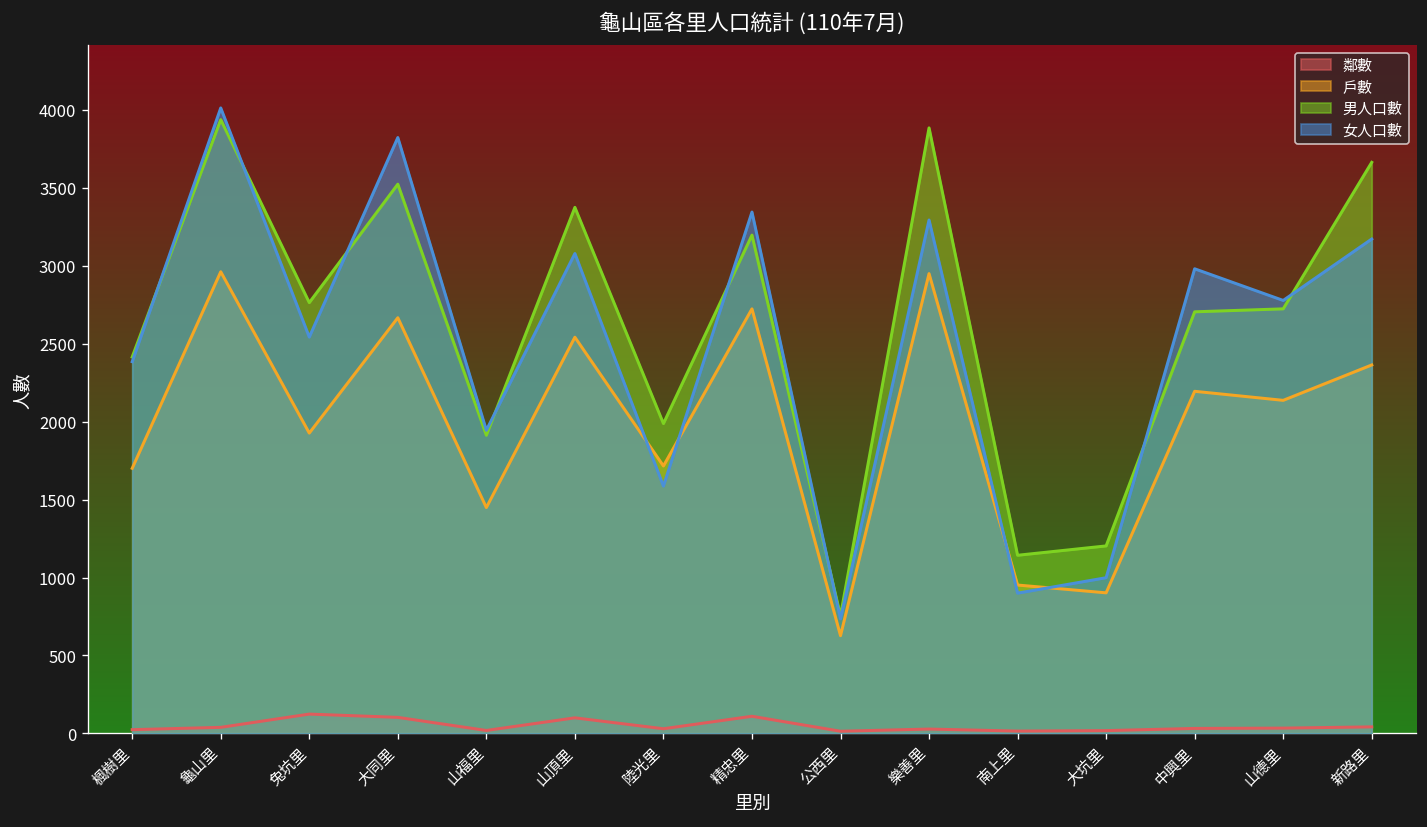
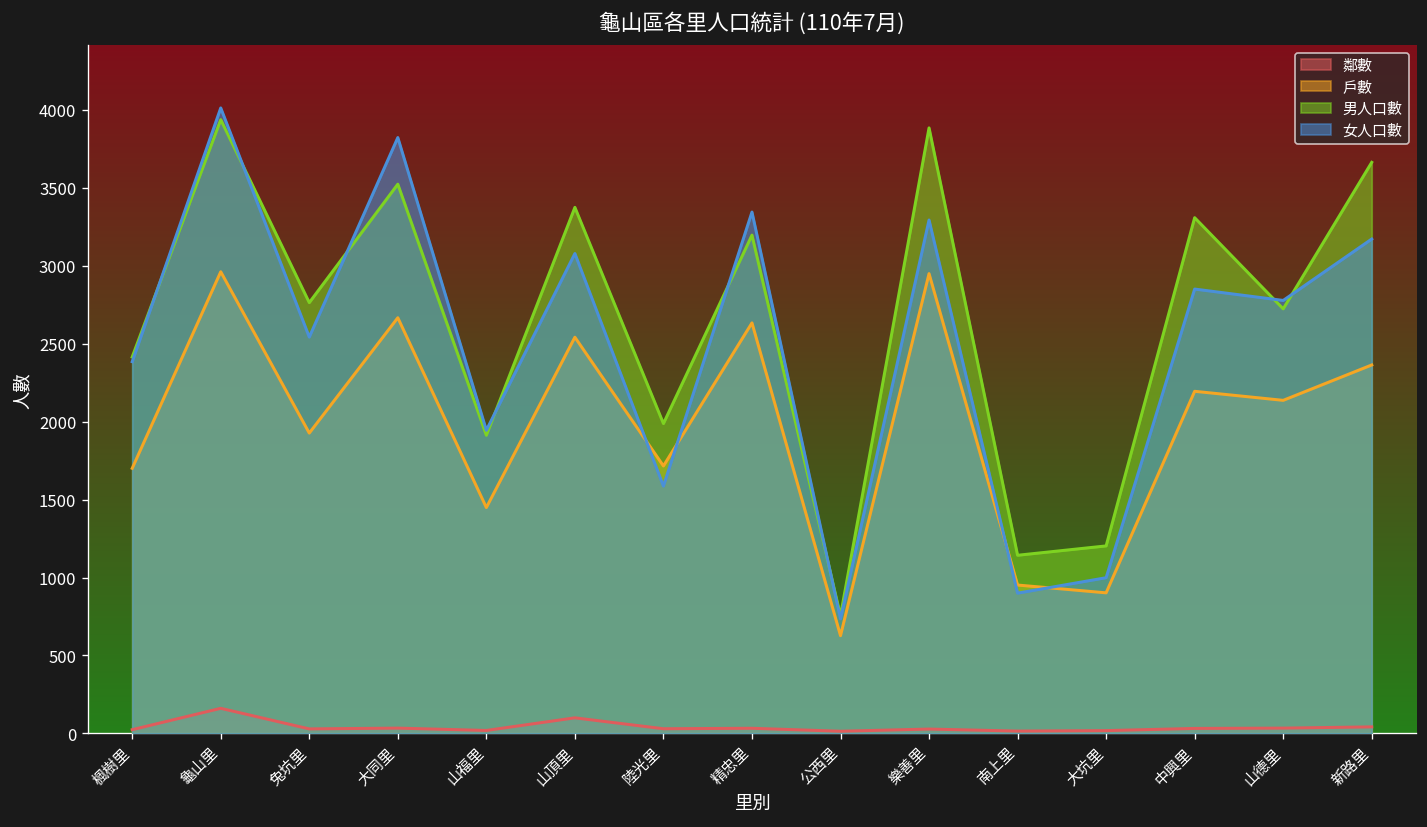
鄰數, 龜山里: 40 -> 160
鄰數, 兔坑里: 120 -> 30
鄰數, 大同里: 100 -> 30
鄰數, 精忠里: 110 -> 30
戶數, 精忠里: 2720 -> 2630
男人口數, 中興里: 2710 -> 3310
女人口數, 中興里: 2980 -> 2850
